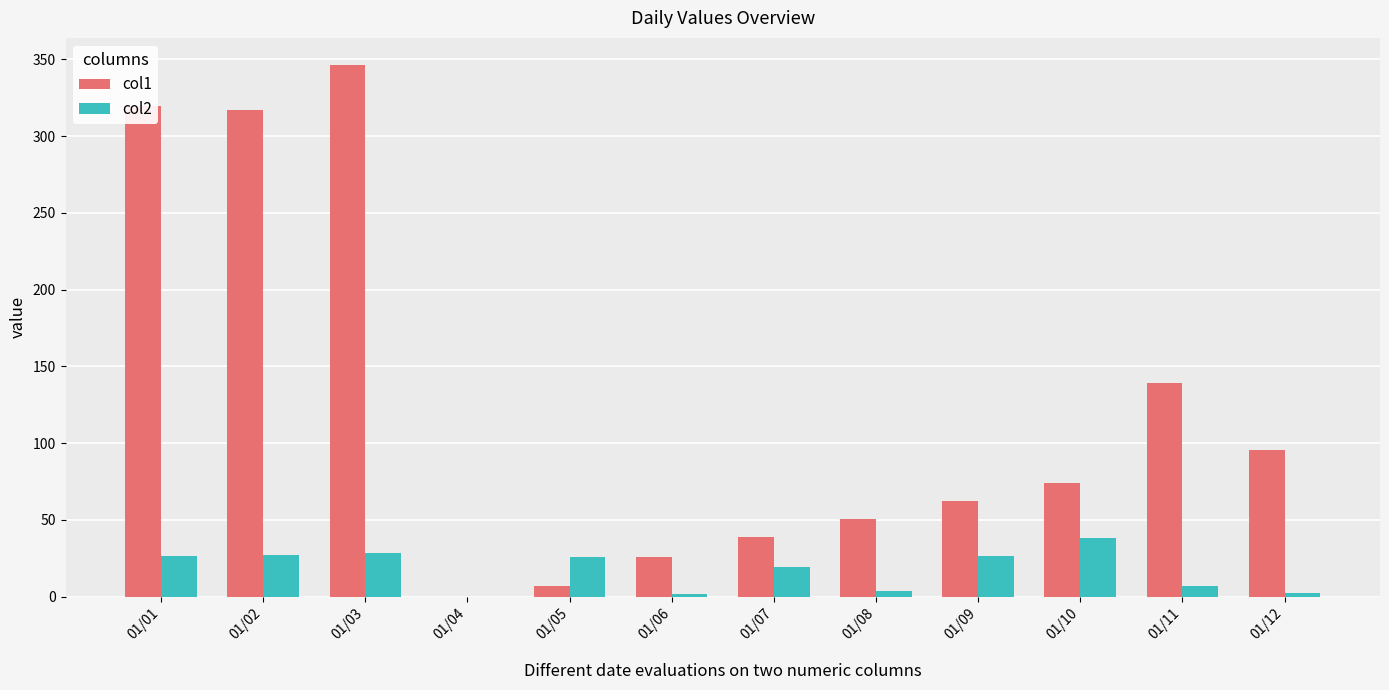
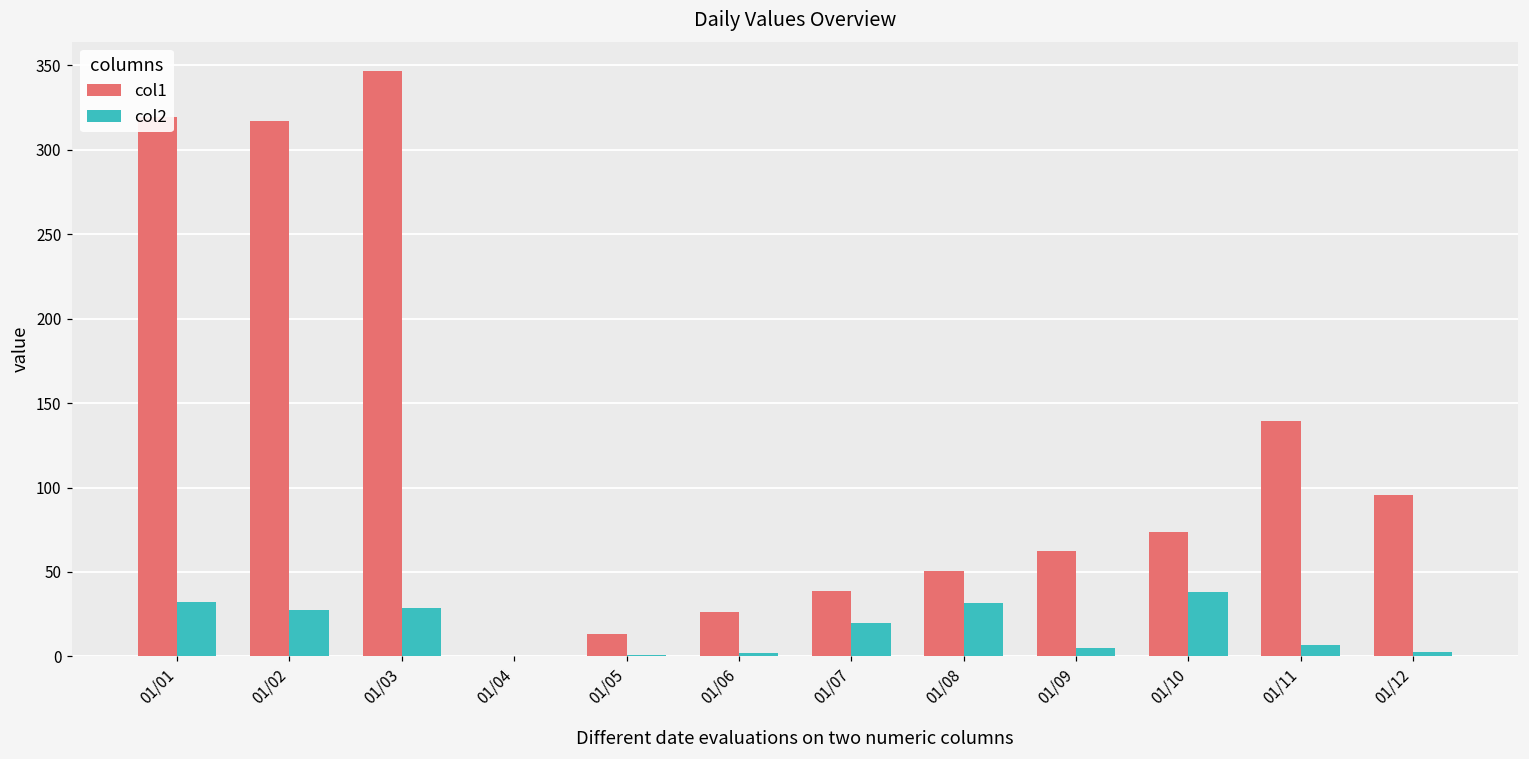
col2, 01/01: 27 -> 32
col1, 01/05: 7 -> 13
col2, 01/05: 26 -> 1
col2, 01/08: 4 -> 32
col2, 01/09: 26 -> 5
